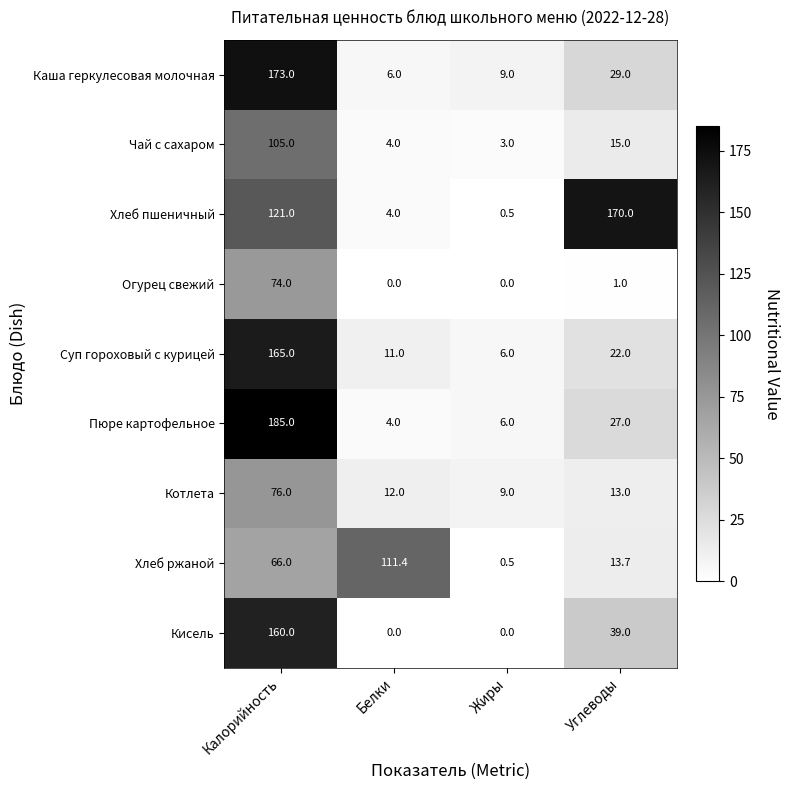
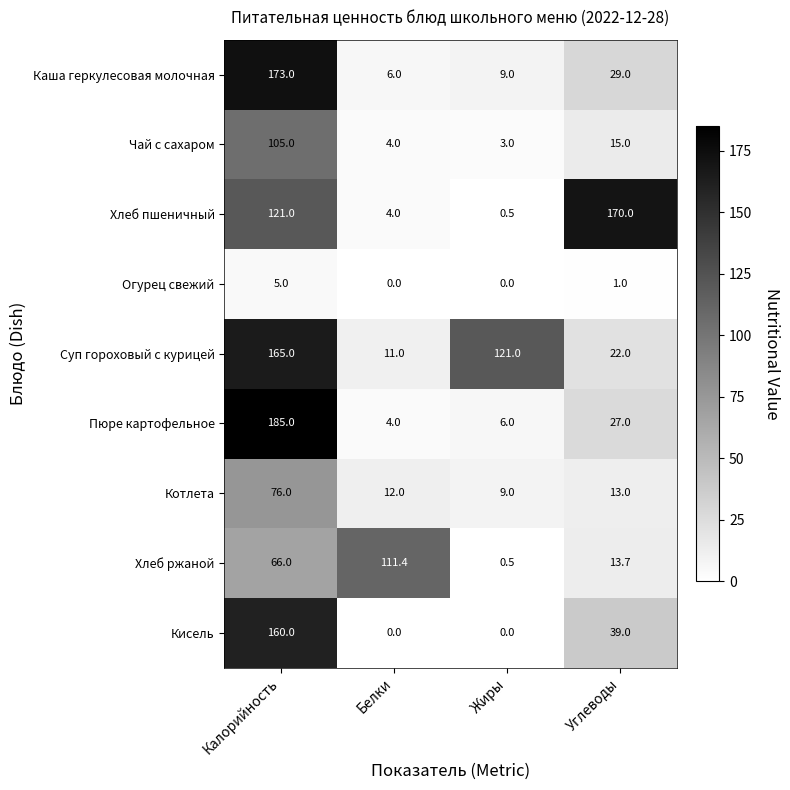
Огурец свежий, Калорийность: 74.0 -> 5.0
Суп гороховый с курицей, Жиры: 6.0 -> 121.0
